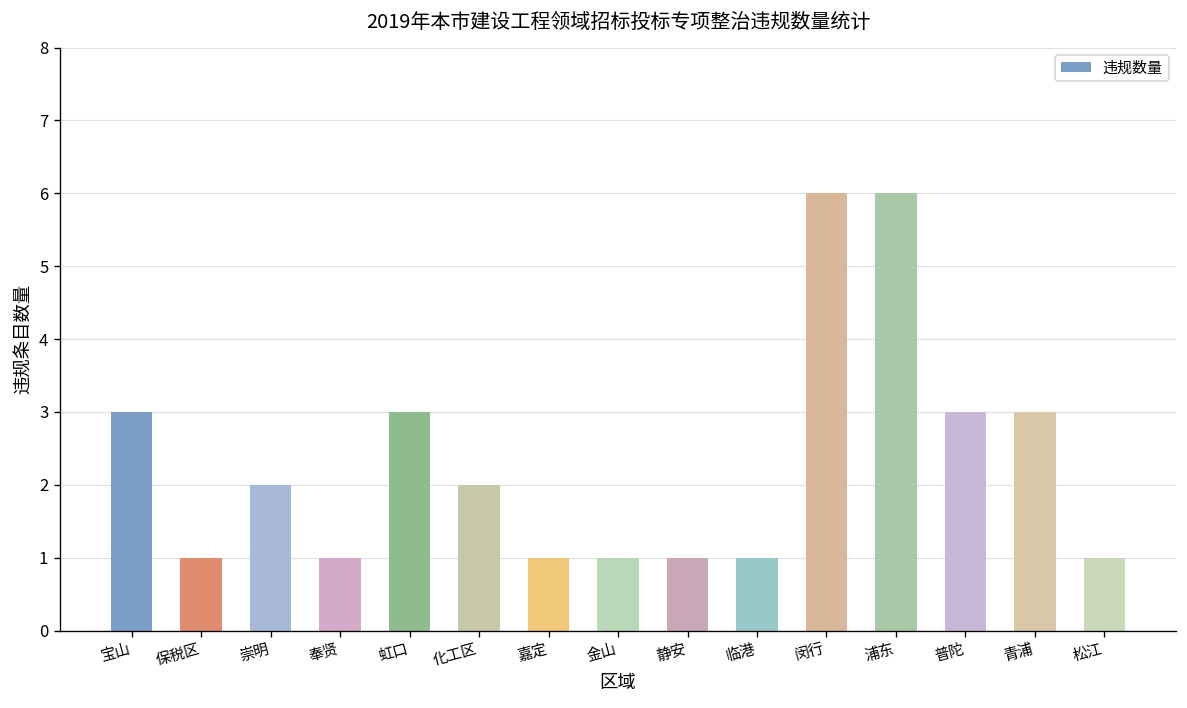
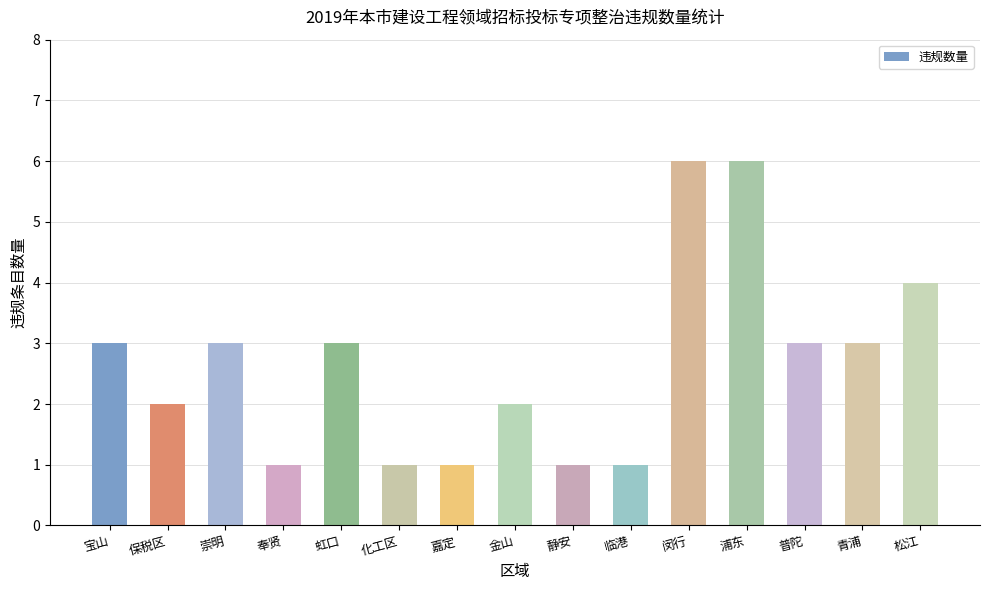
保税区: 1 -> 2
崇明: 2 -> 3
化工区: 2 -> 1
金山: 1 -> 2
松江: 1 -> 4
